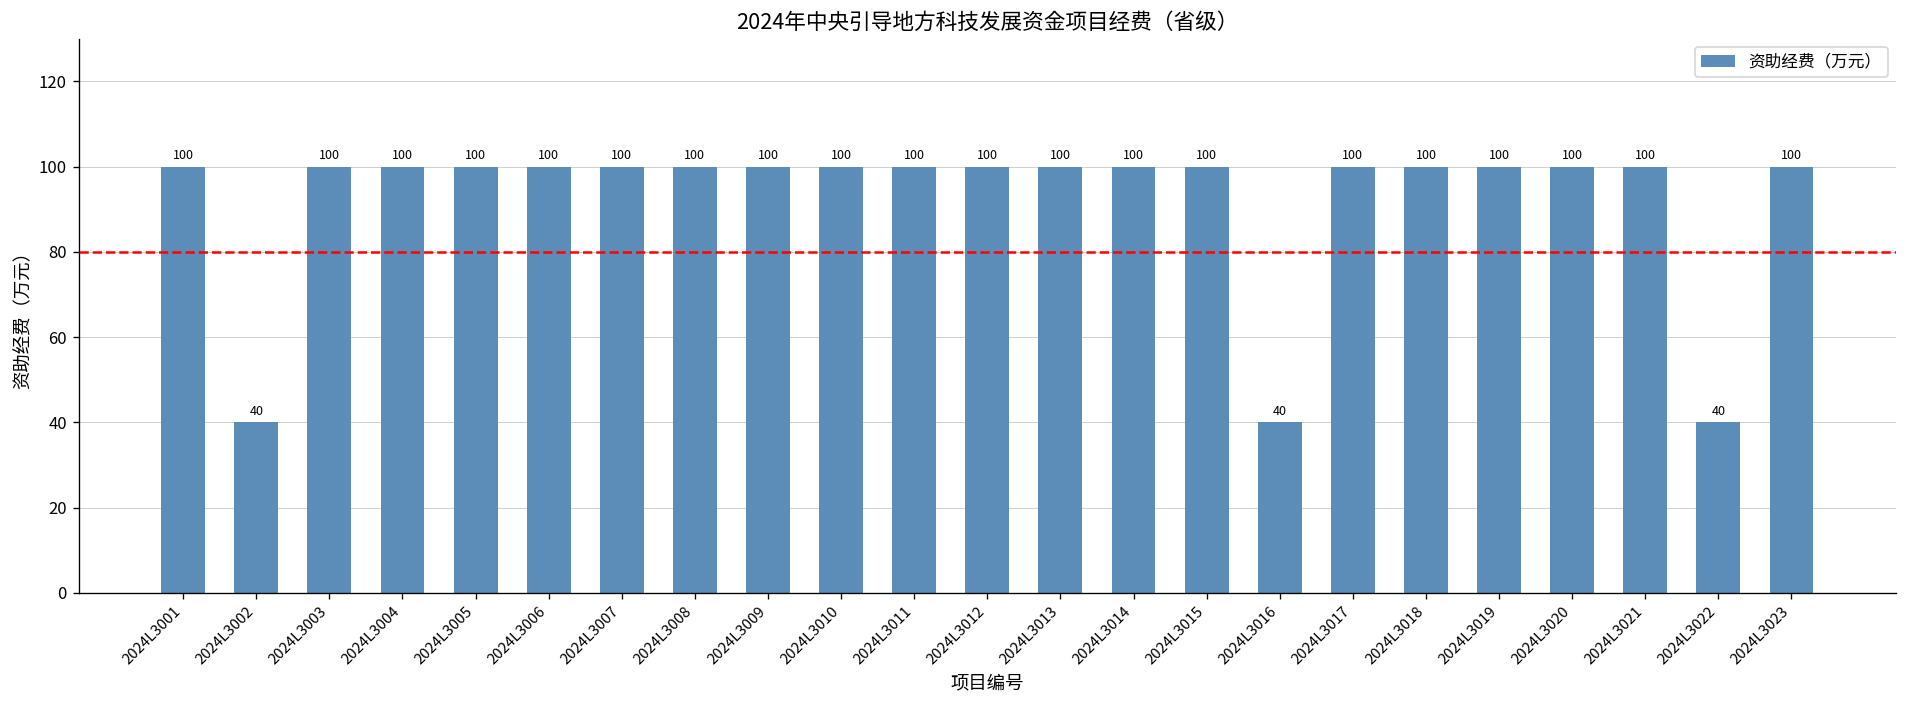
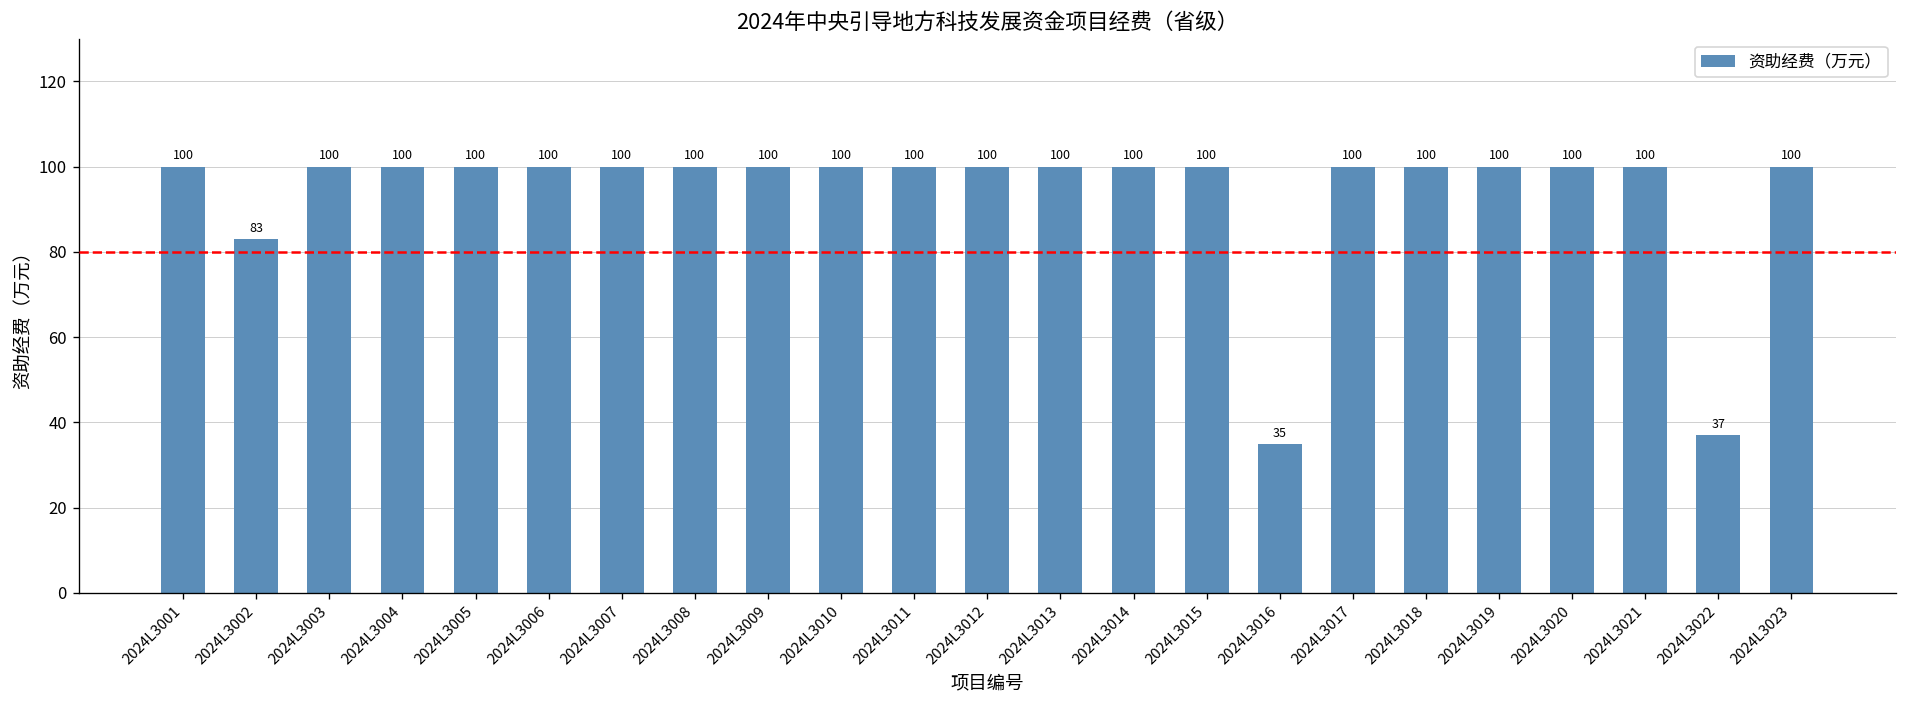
2024L3002: 40 -> 83
2024L3016: 40 -> 35
2024L3022: 40 -> 37
